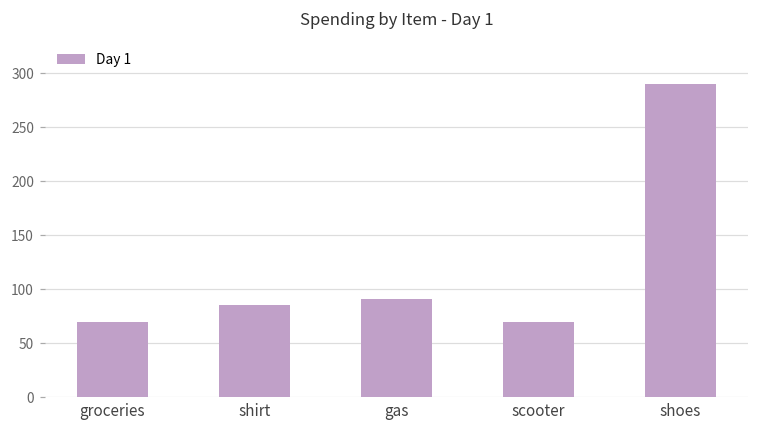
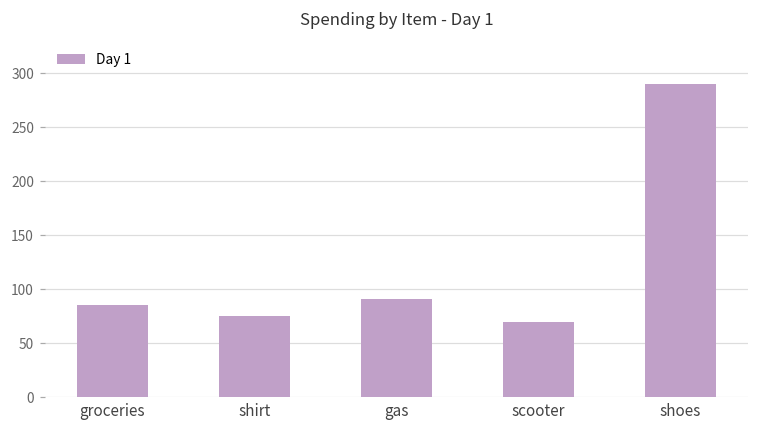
groceries: 70 -> 90
shirt: 90 -> 80
